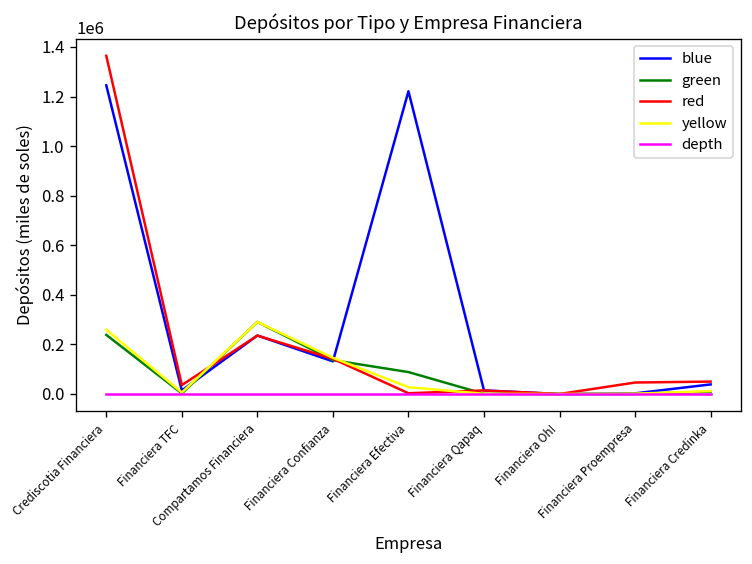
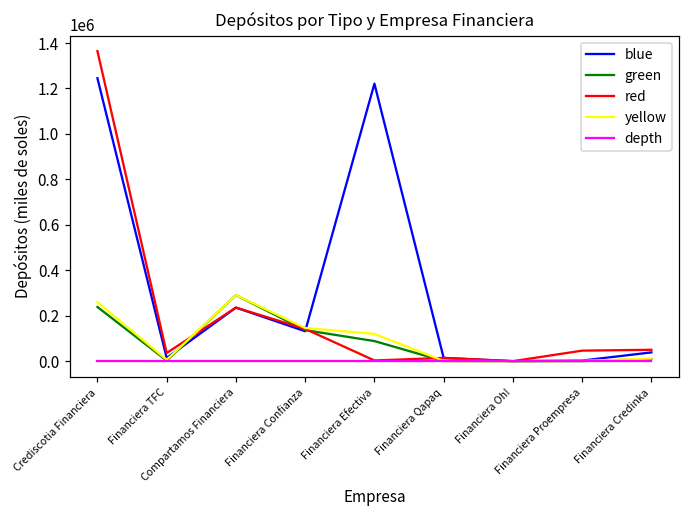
yellow, Financiera Efectiva: 30000 -> 120000
